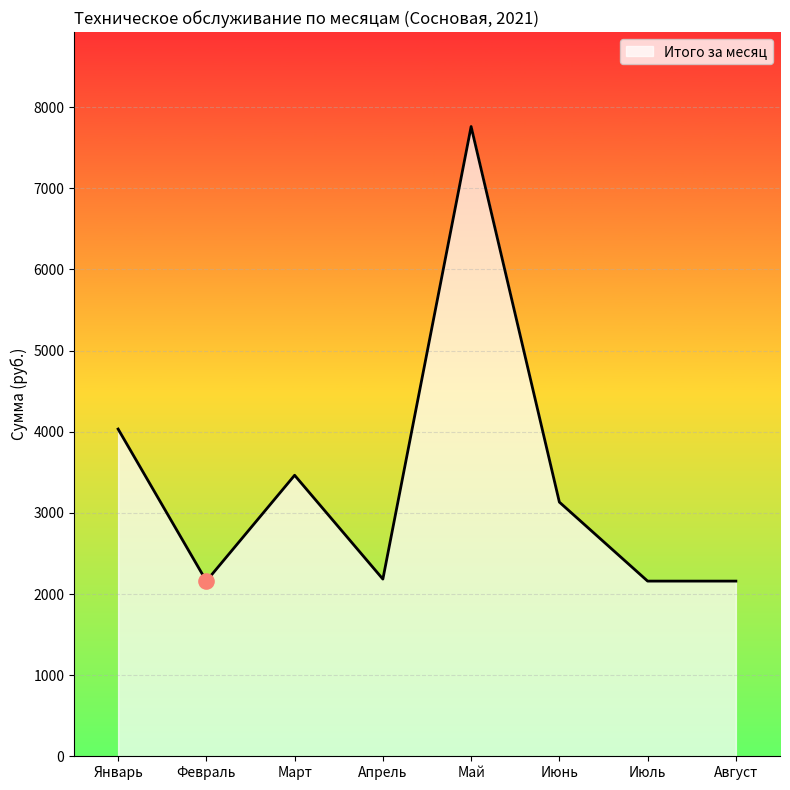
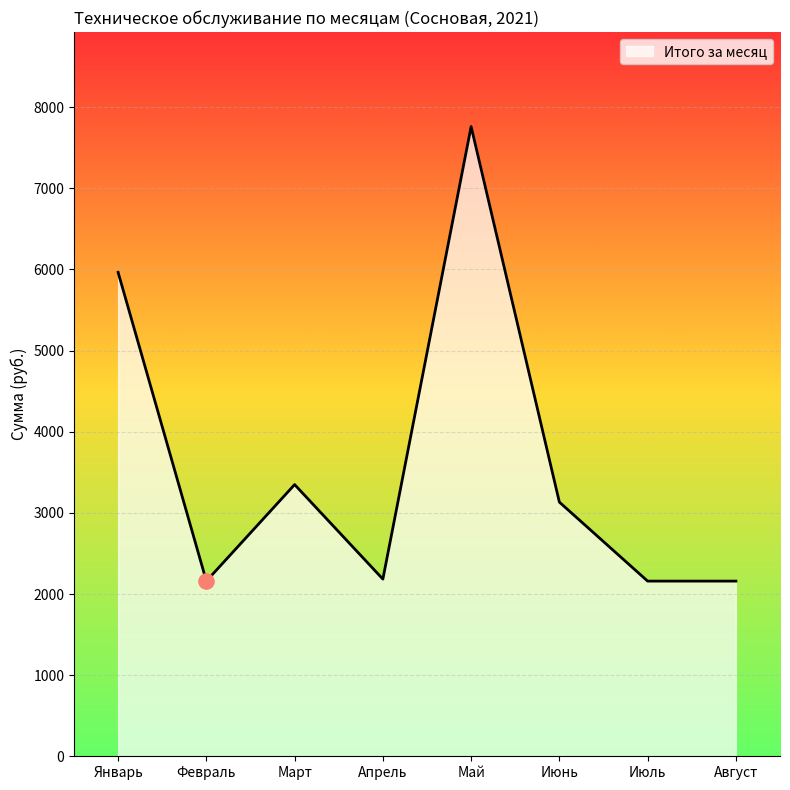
Итого за месяц, Январь: 4000 -> 6000
Итого за месяц, Март: 3500 -> 3300
